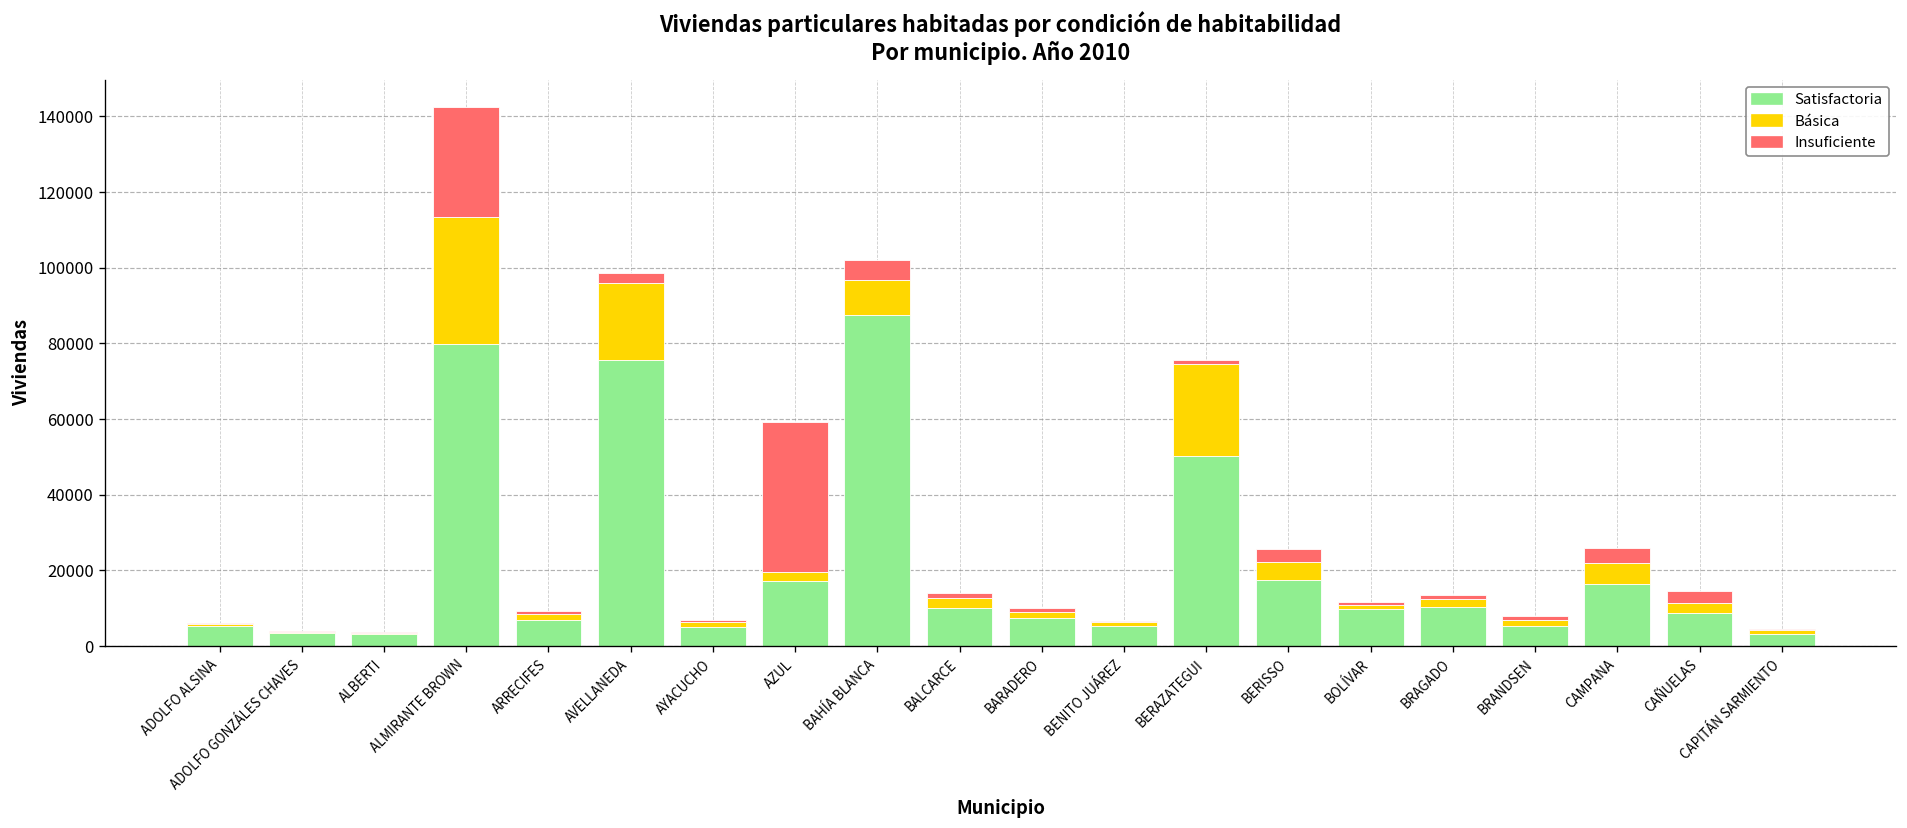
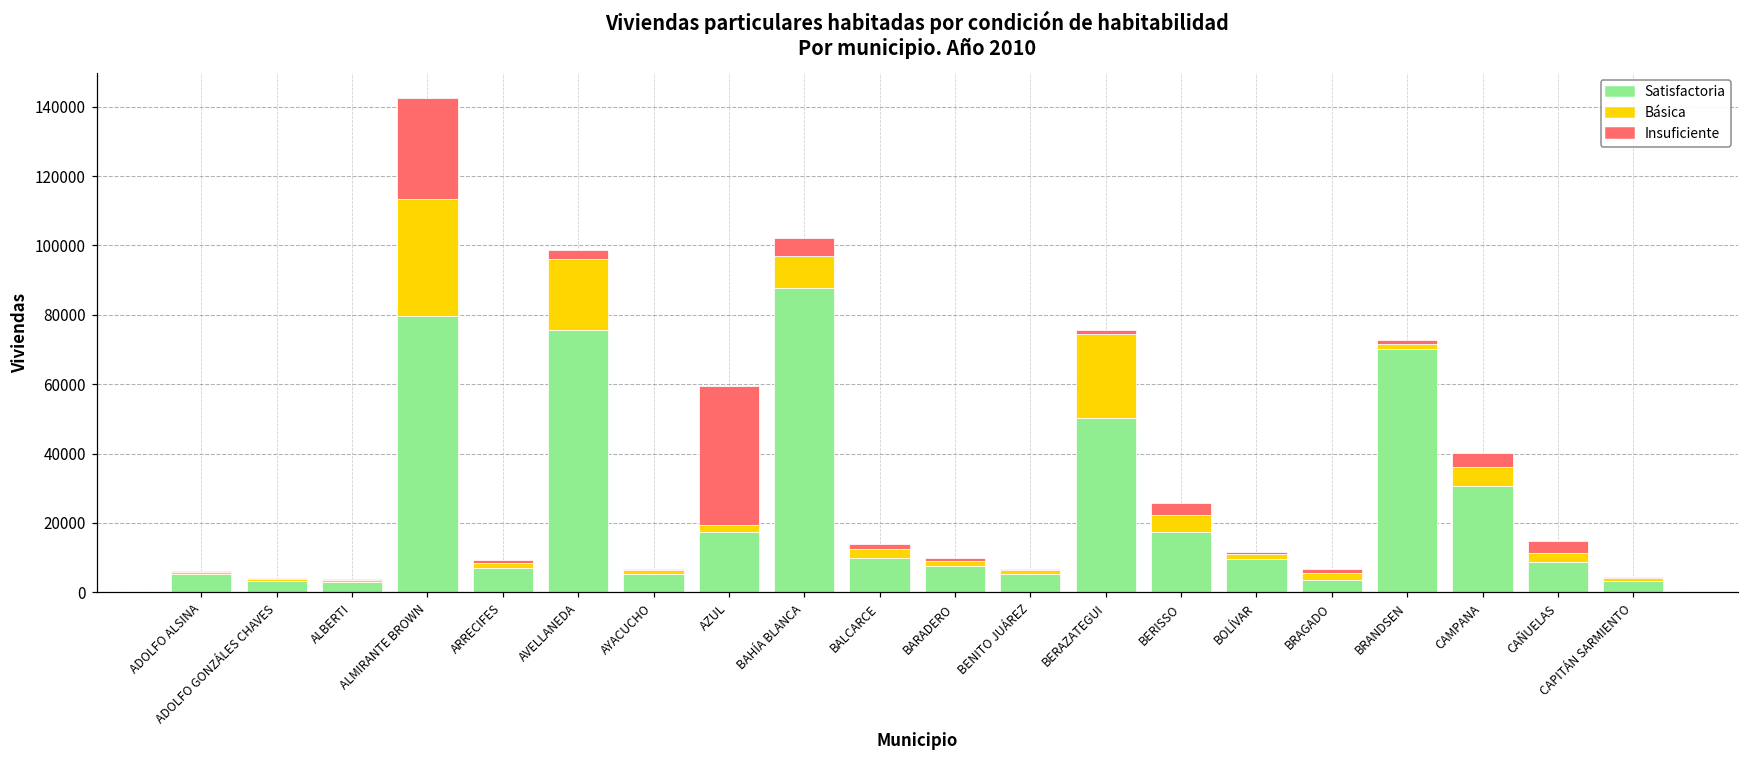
Satisfactoria, BRAGADO: 10000 -> 4000
Satisfactoria, BRANDSEN: 5000 -> 70000
Satisfactoria, CAMPANA: 16000 -> 31000
